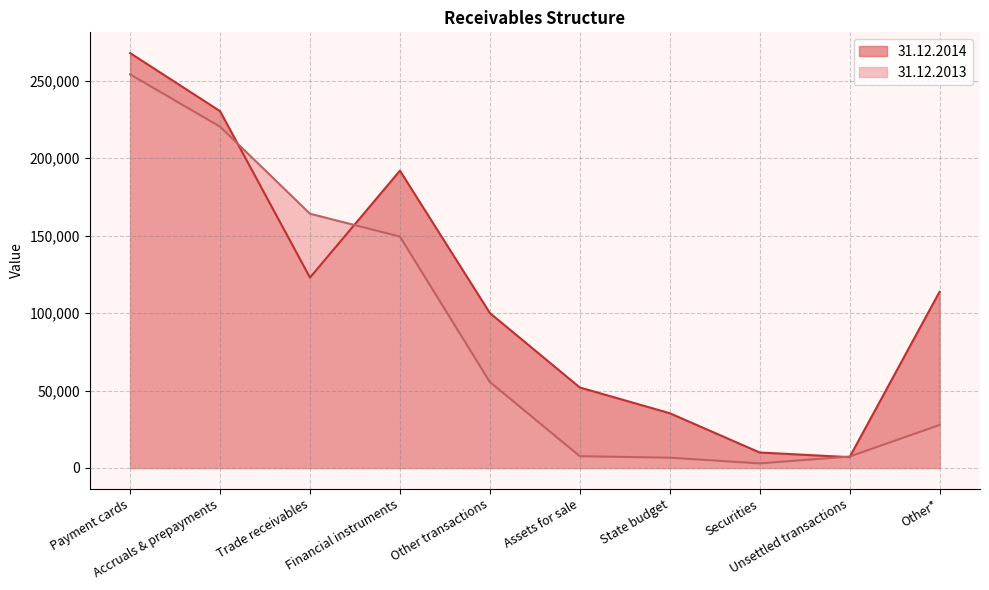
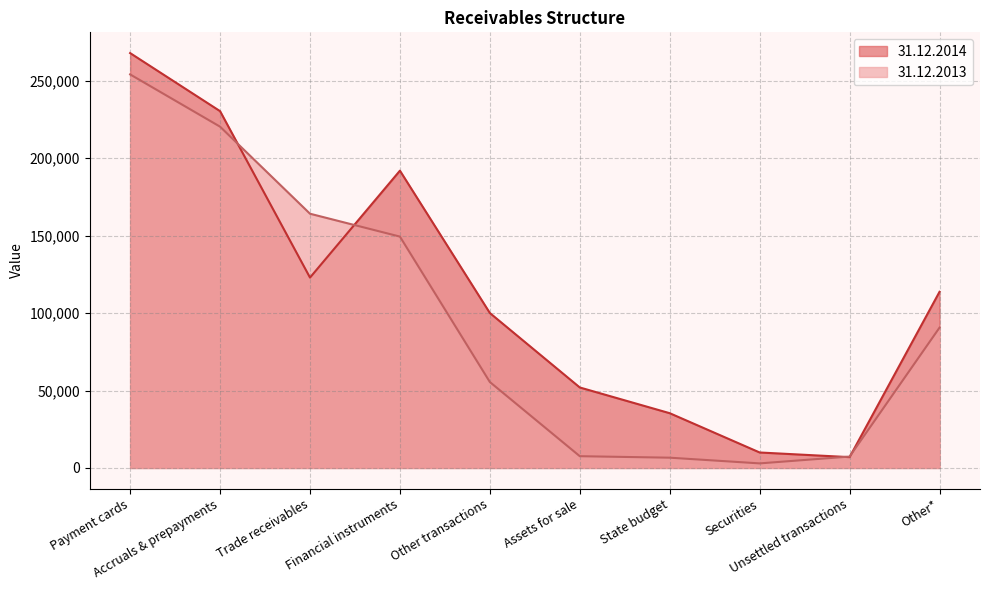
31.12.2013, Other*: 28,000 -> 91,000
